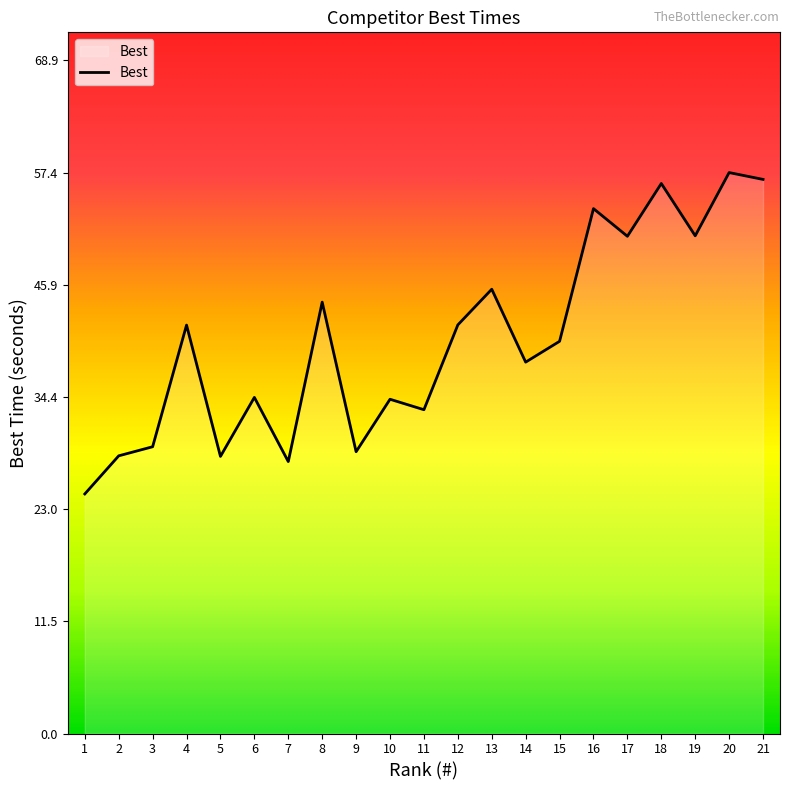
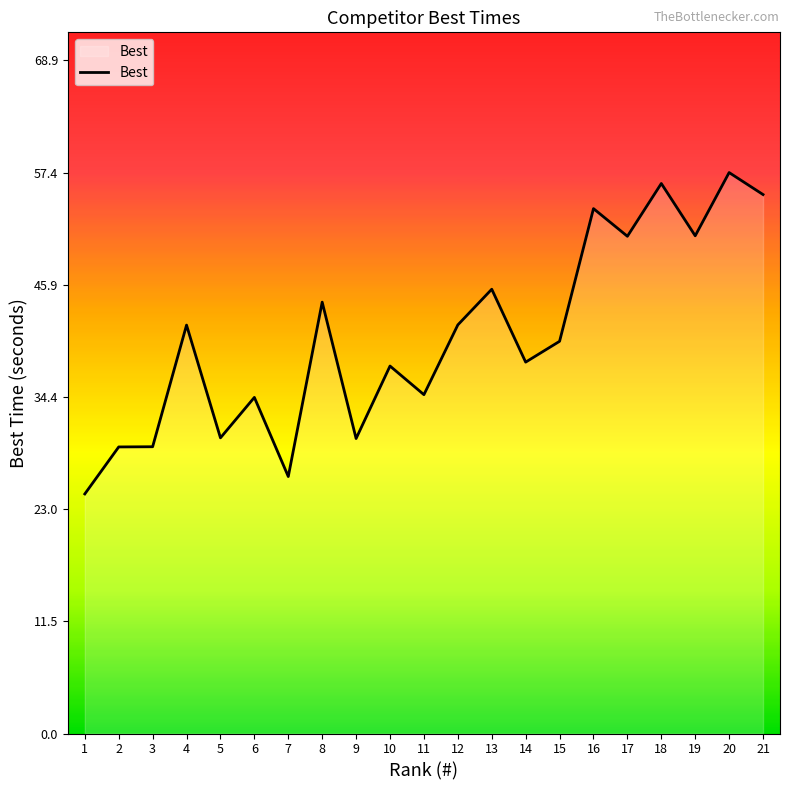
2: 28 -> 29
5: 28 -> 30
7: 28 -> 26
9: 29 -> 30
10: 34 -> 38
11: 33 -> 35
21: 57 -> 55
